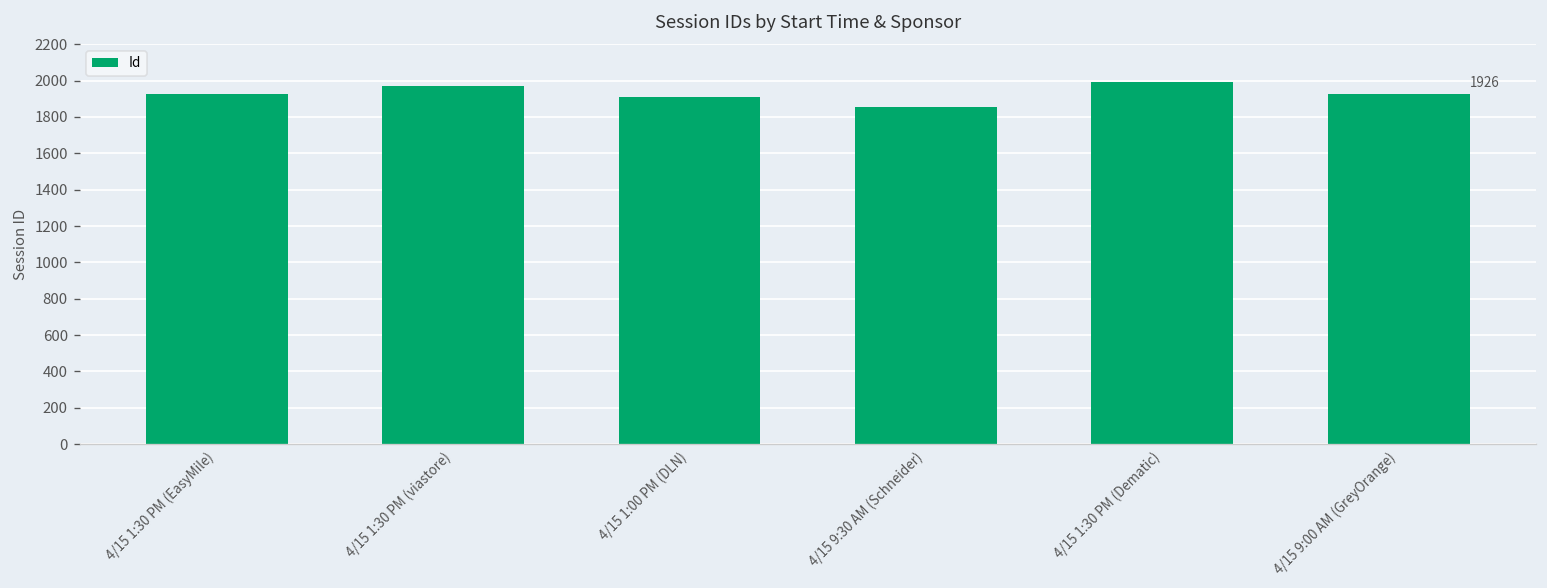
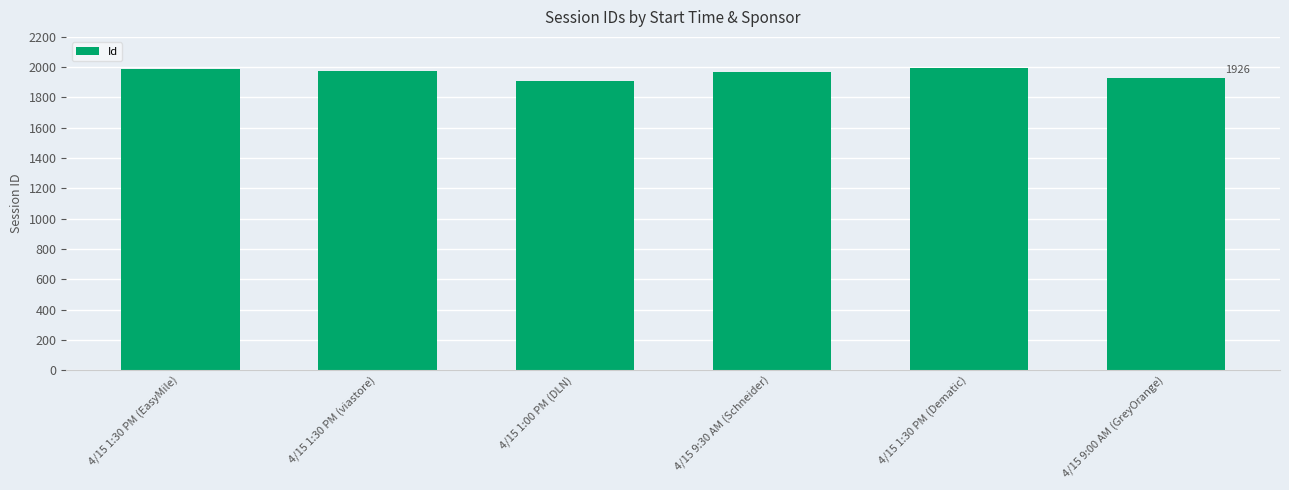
4/15 1:30 PM (EasyMile): 1930 -> 1990
4/15 9:30 AM (Schneider): 1860 -> 1970
